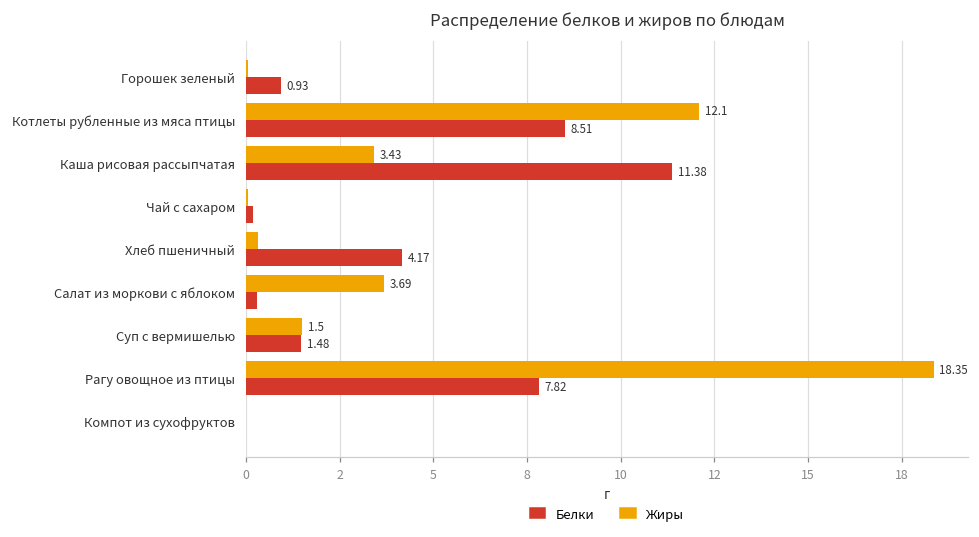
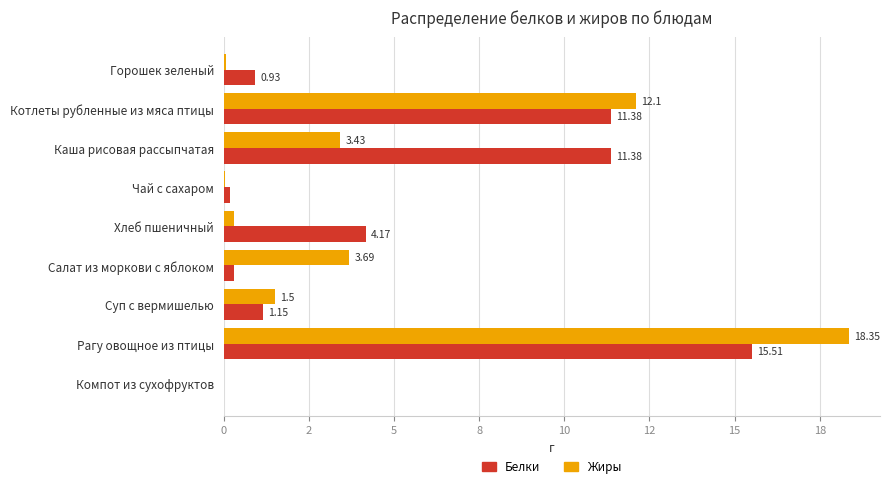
Белки, Котлеты рубленные из мяса птицы: 8.51 -> 11.38
Белки, Суп с вермишелью: 1.48 -> 1.15
Белки, Рагу овощное из птицы: 7.82 -> 15.51
